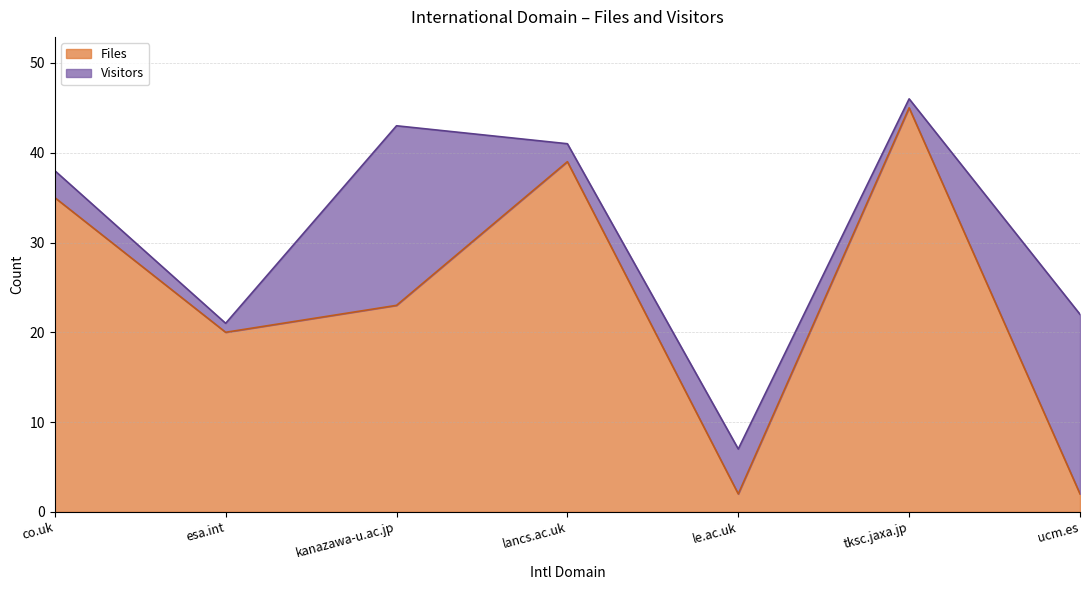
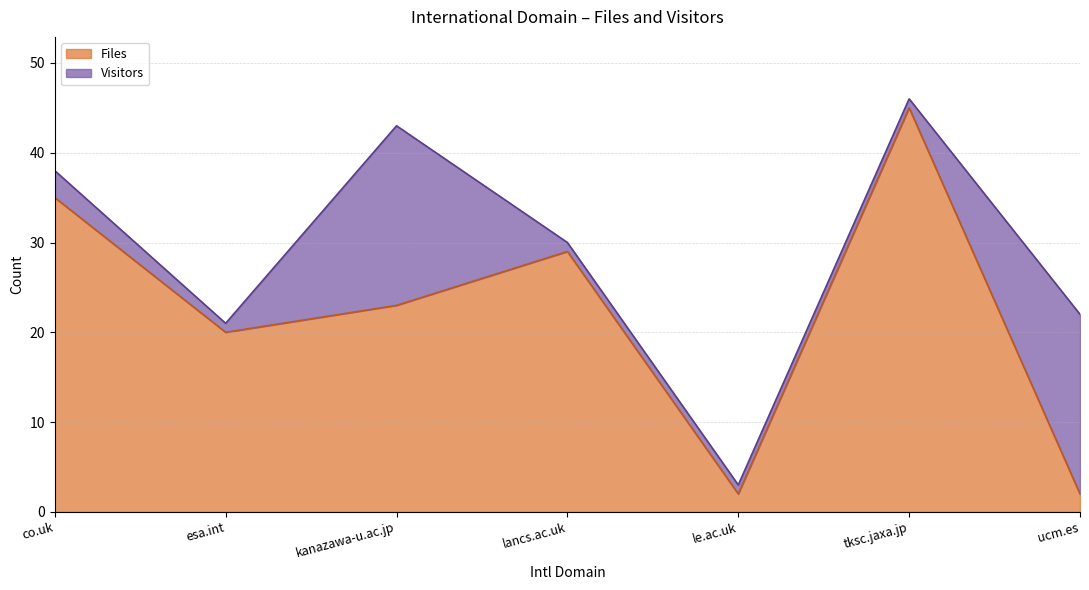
Files, lancs.ac.uk: 39 -> 29
Visitors, lancs.ac.uk: 2 -> 1
Visitors, le.ac.uk: 5 -> 1
